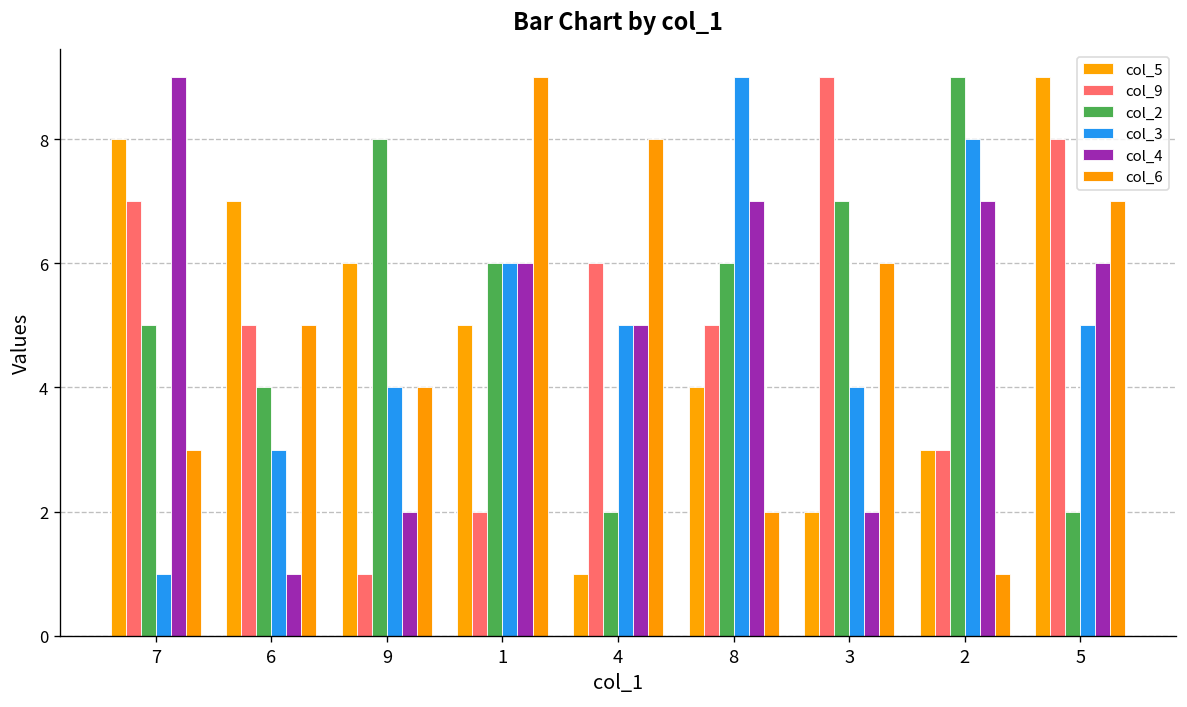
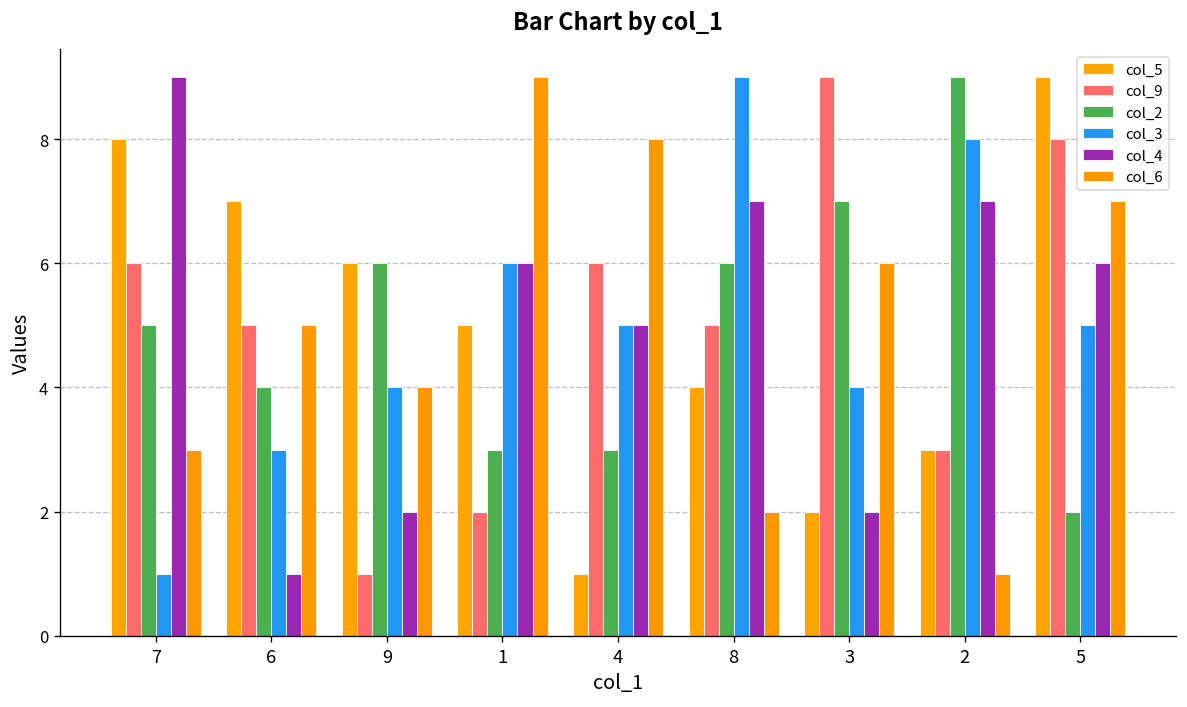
col_9, 7: 7 -> 6
col_2, 9: 8 -> 6
col_2, 1: 6 -> 3
col_2, 4: 2 -> 3
